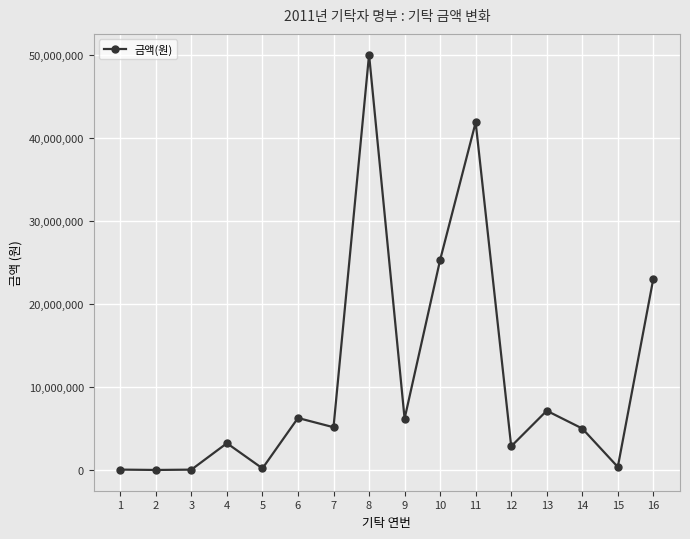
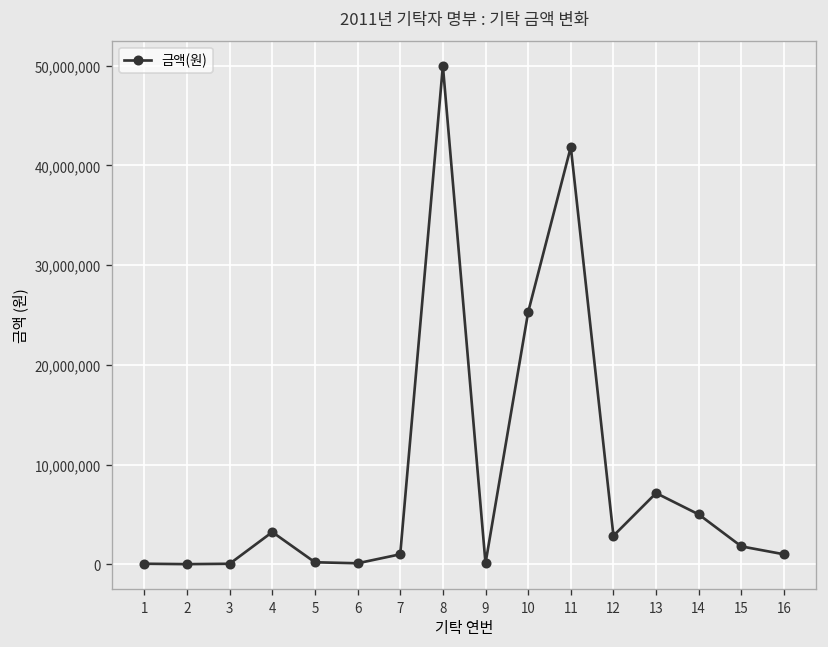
6: 6,000,000 -> 0
7: 5,000,000 -> 1,000,000
9: 6,000,000 -> 0
15: 0 -> 2,000,000
16: 23,000,000 -> 1,000,000
